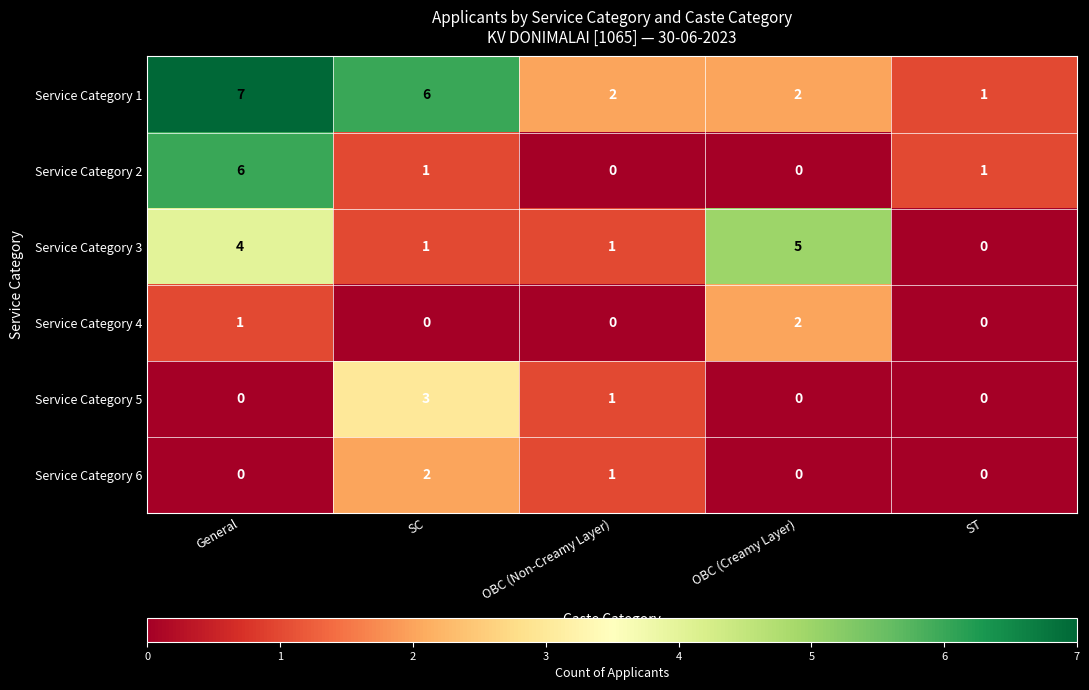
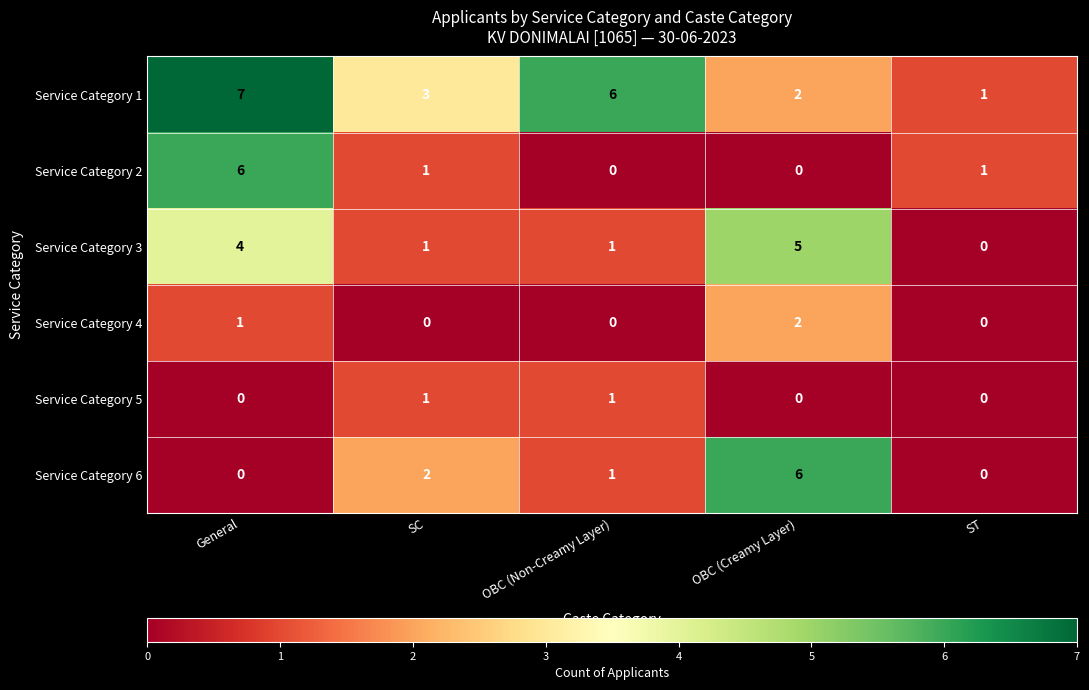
Service Category 1, SC: 6 -> 3
Service Category 1, OBC (Non-Creamy Layer): 2 -> 6
Service Category 5, SC: 3 -> 1
Service Category 6, OBC (Creamy Layer): 0 -> 6
